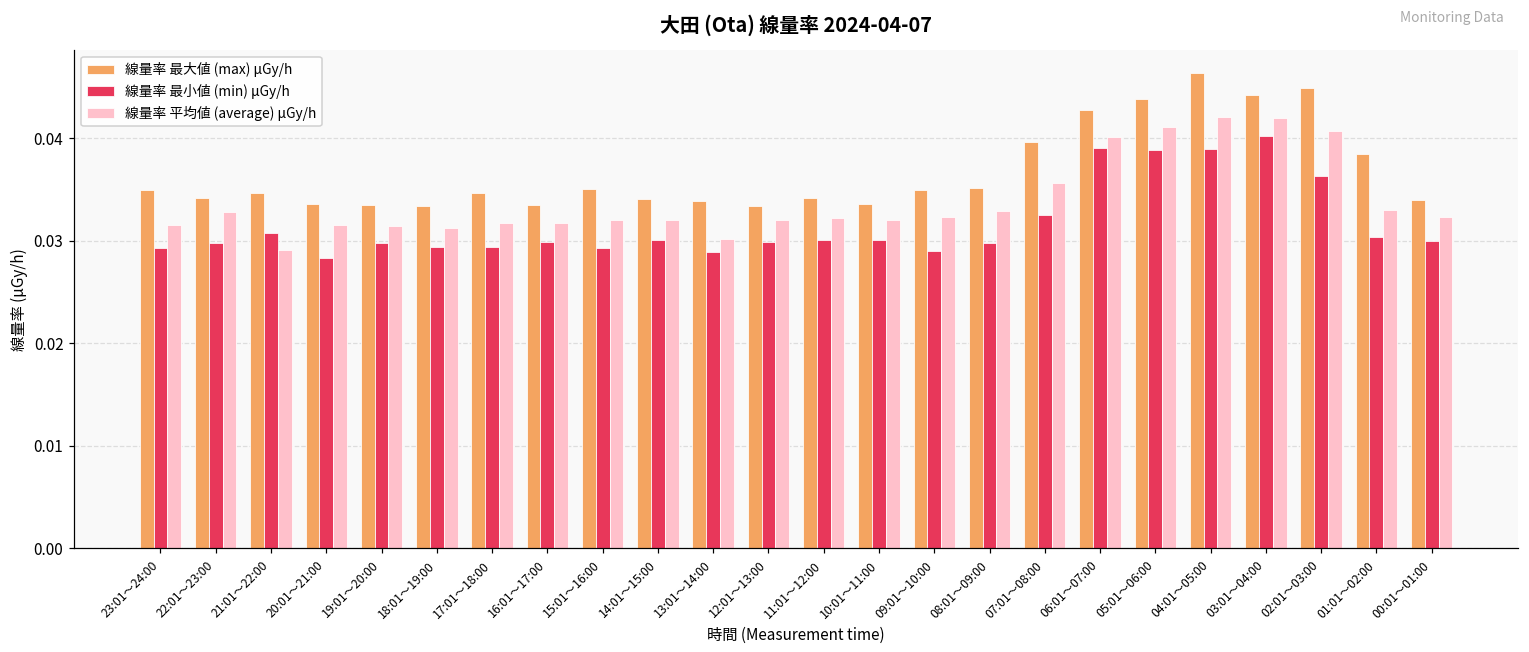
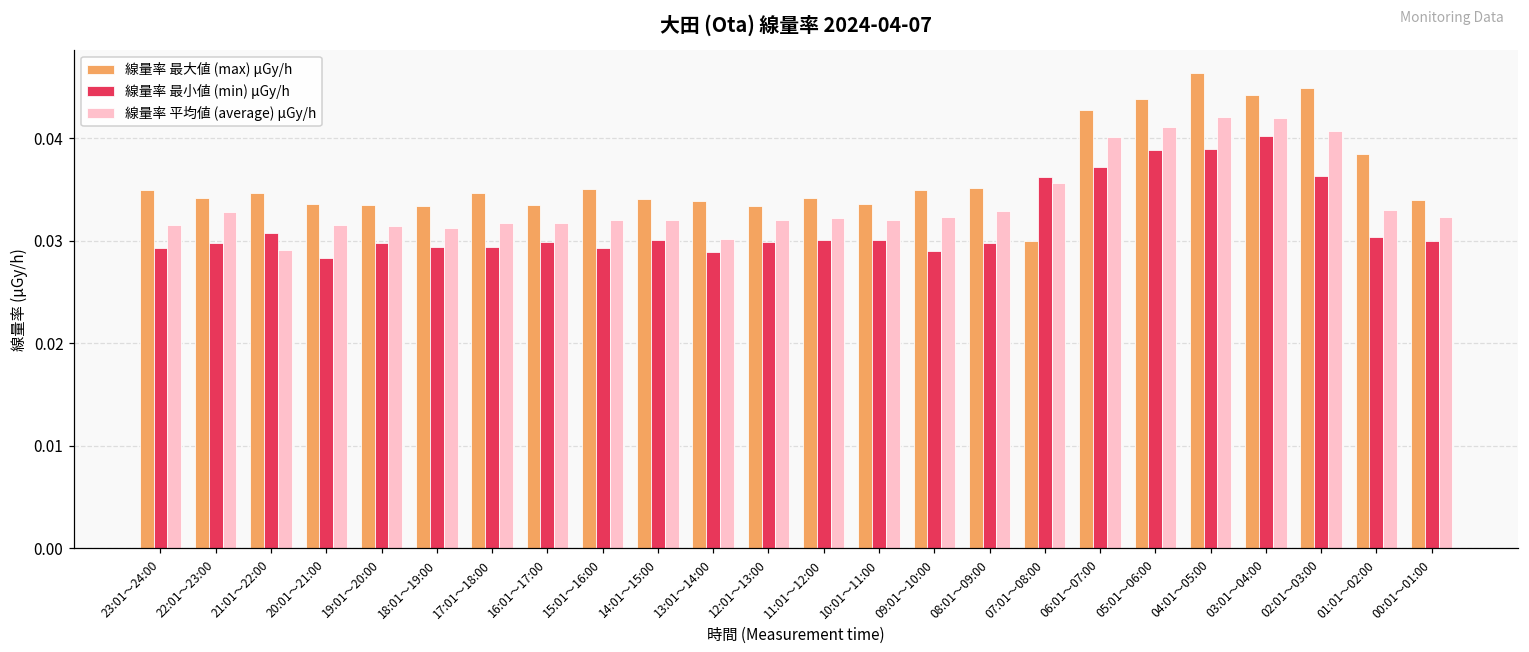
線量率 最大値 (max) μGy/h, 07:01～08:00: 0.040 -> 0.030
線量率 最小値 (min) μGy/h, 07:01～08:00: 0.033 -> 0.036
線量率 最小値 (min) μGy/h, 06:01～07:00: 0.039 -> 0.037
